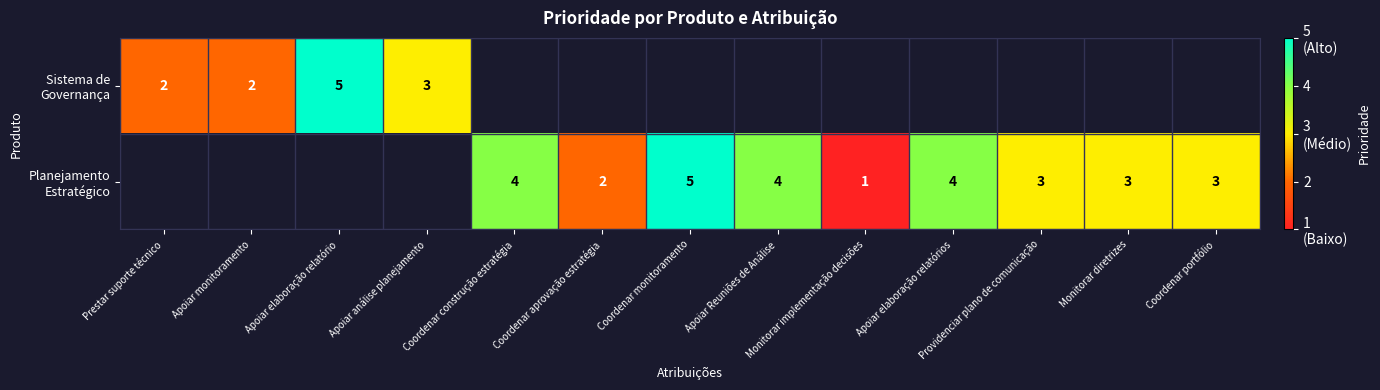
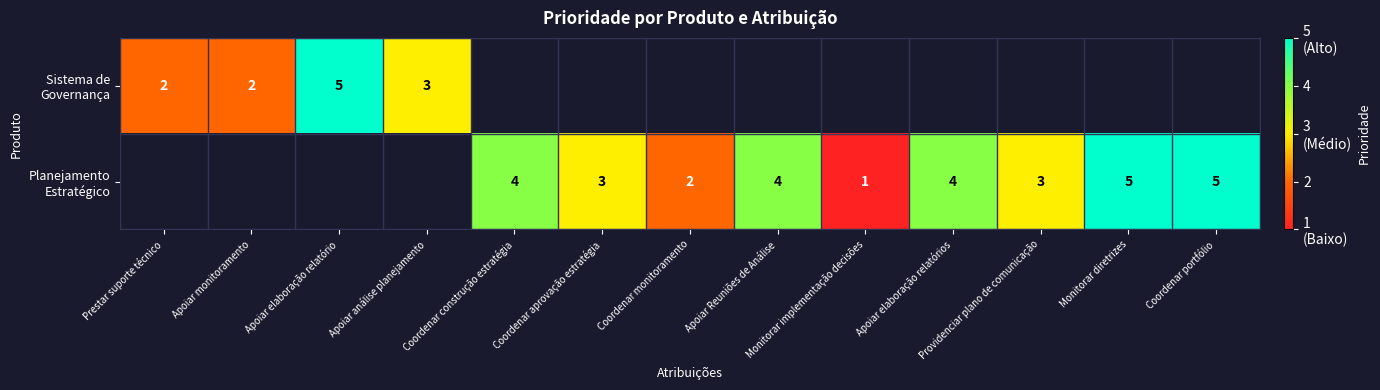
Planejamento Estratégico, Coordenar aprovação estratégia: 2 -> 3
Planejamento Estratégico, Coordenar monitoramento: 5 -> 2
Planejamento Estratégico, Monitorar diretrizes: 3 -> 5
Planejamento Estratégico, Coordenar portfólio: 3 -> 5
